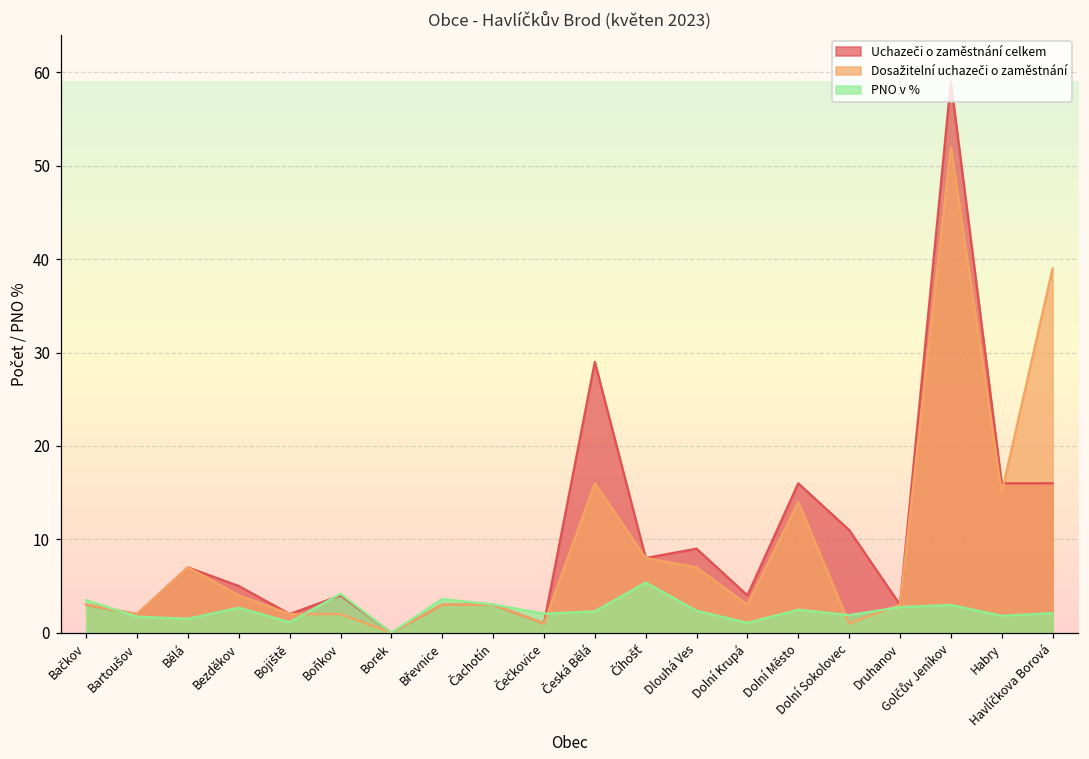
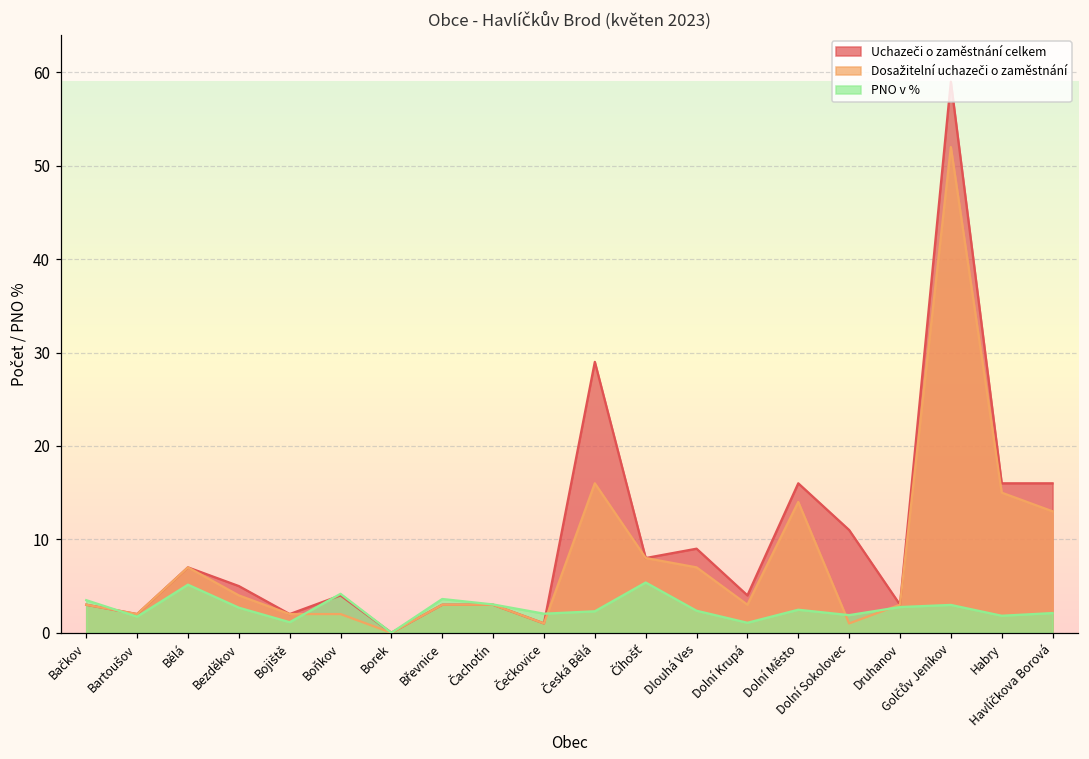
PNO v %, Bělá: 2 -> 5
Dosažitelní uchazeči o zaměstnání, Havlíčkova Borová: 39 -> 13
